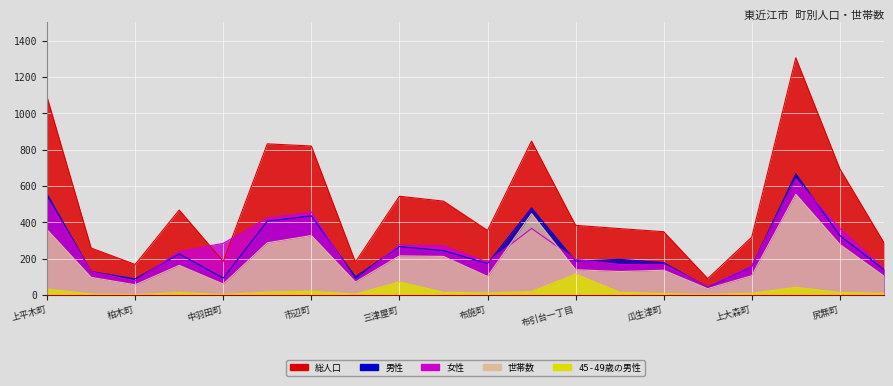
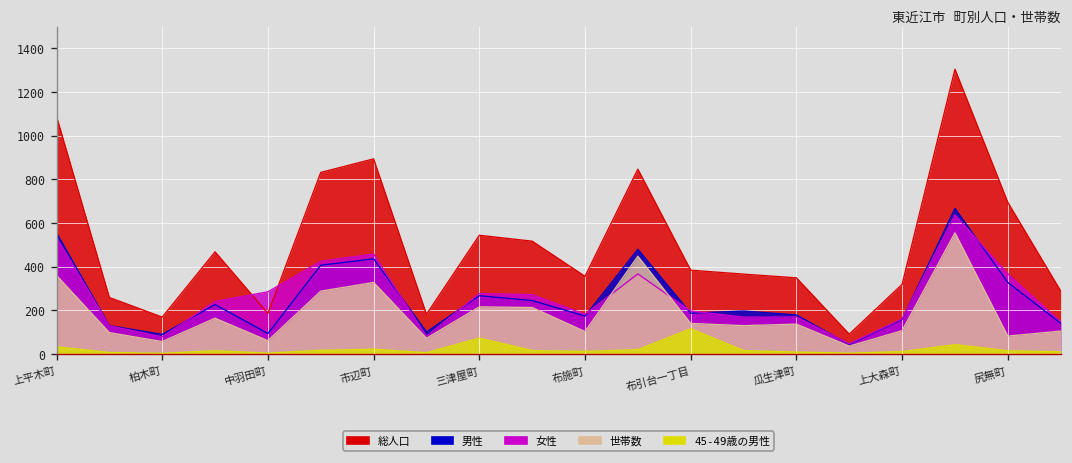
総人口, 市辺町: 820 -> 890
世帯数, 尻無町: 280 -> 80
